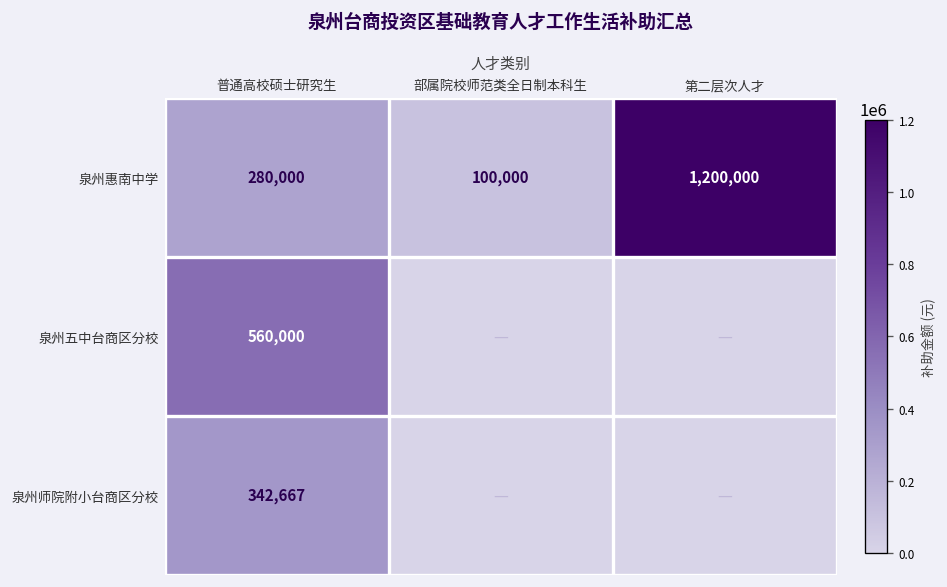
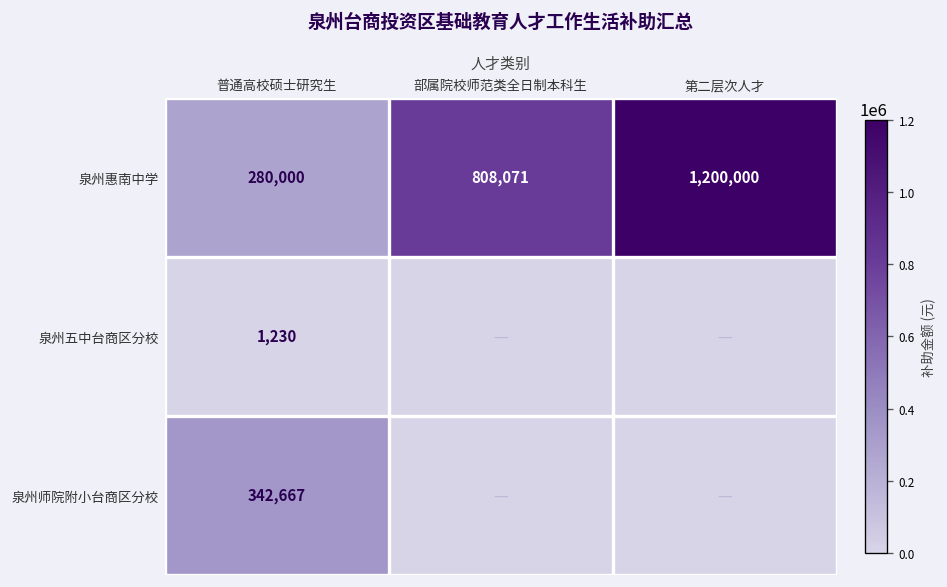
泉州惠南中学, 部属院校师范类全日制本科生: 100,000 -> 808,071
泉州五中台商区分校, 普通高校硕士研究生: 560,000 -> 1,230
